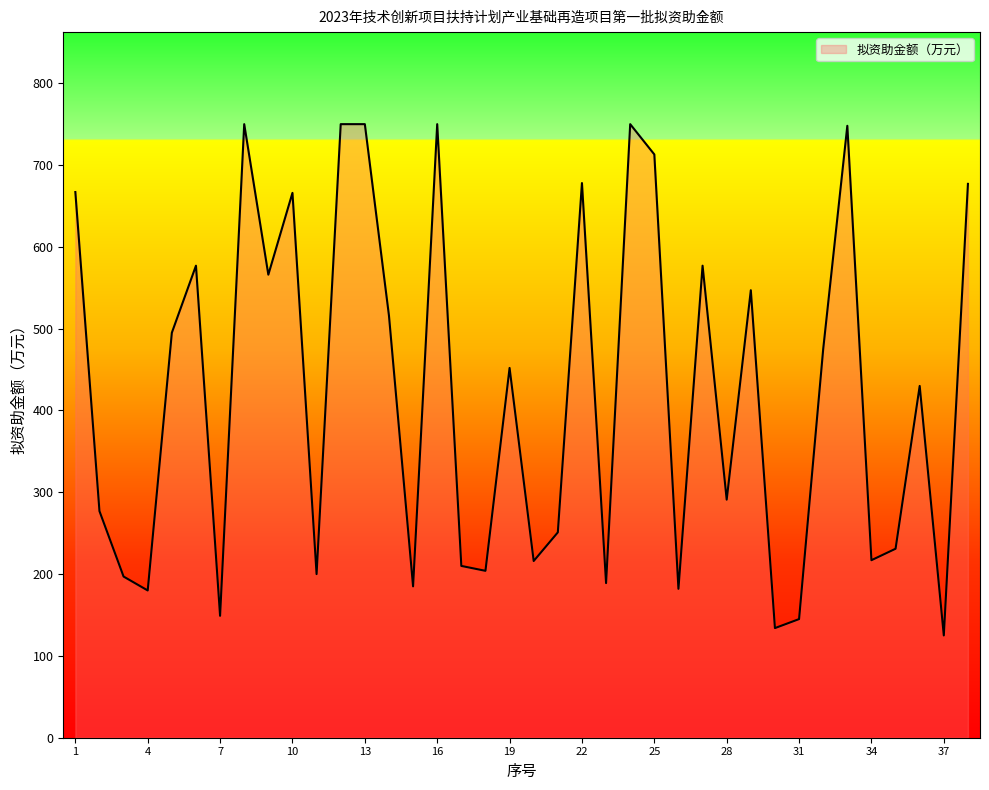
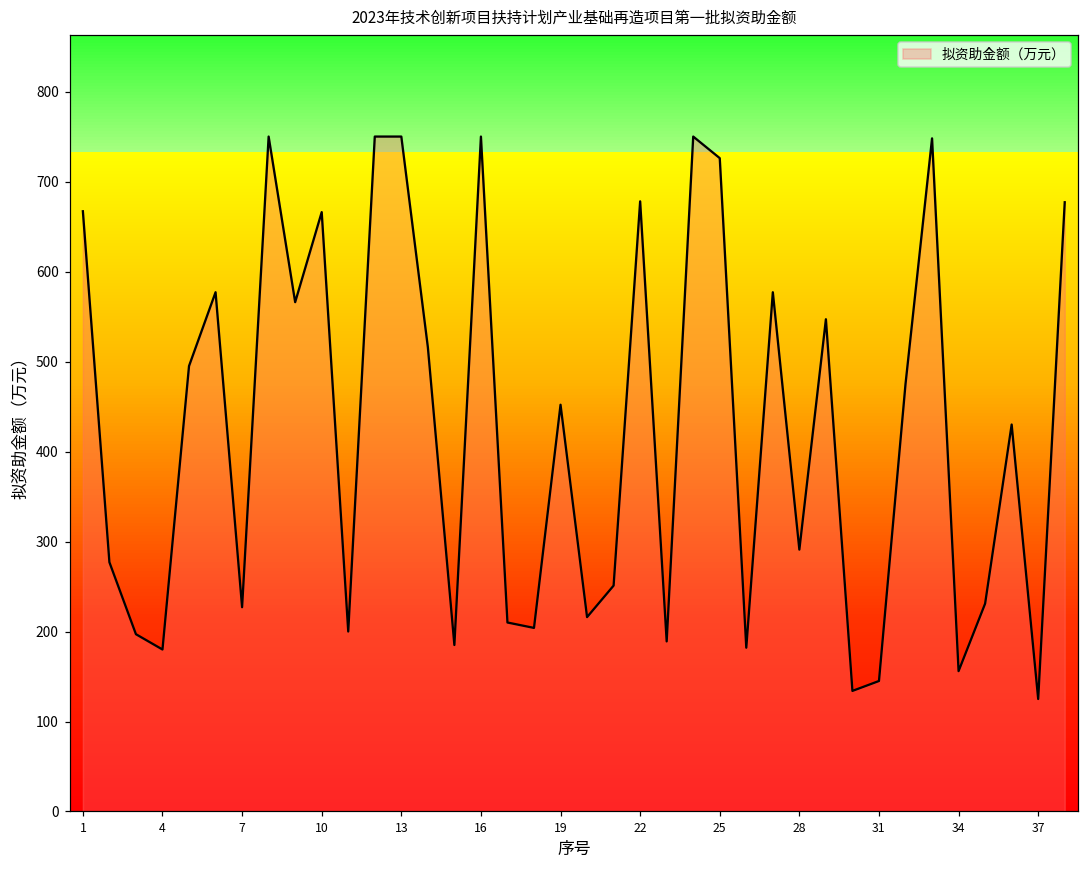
7: 150 -> 230
25: 710 -> 730
34: 220 -> 160
